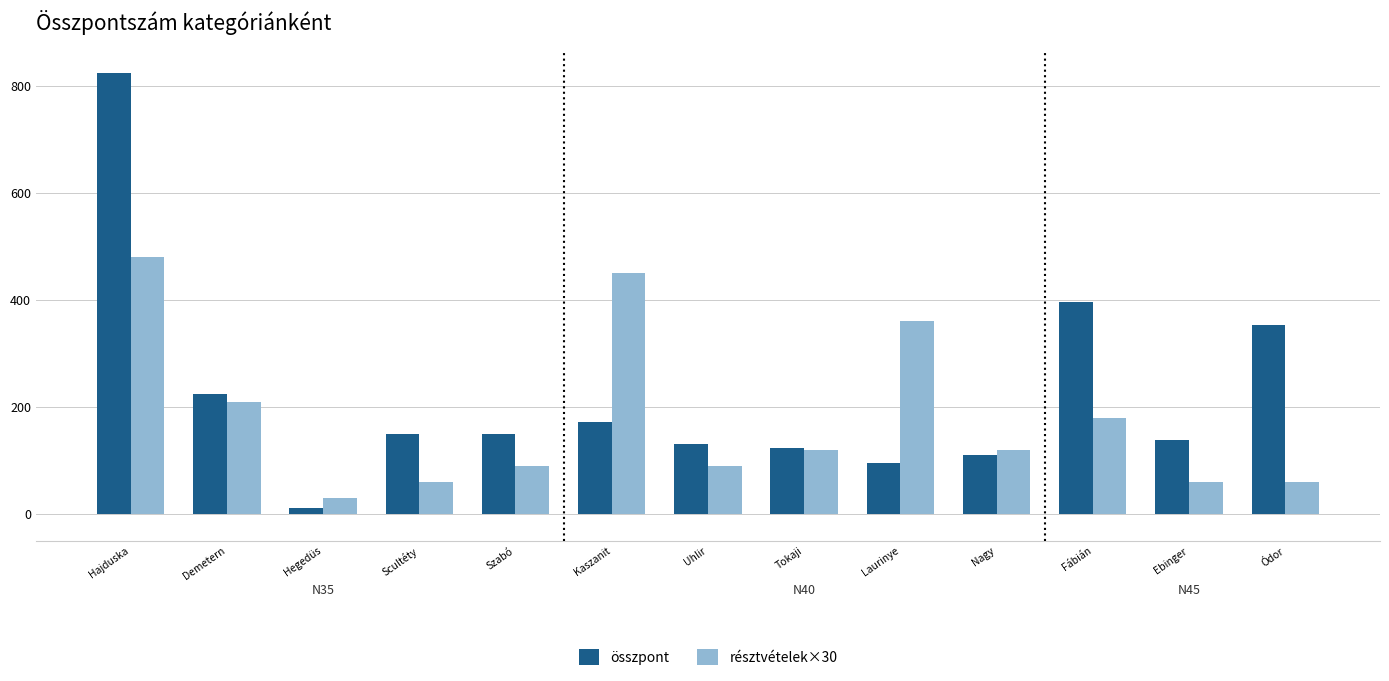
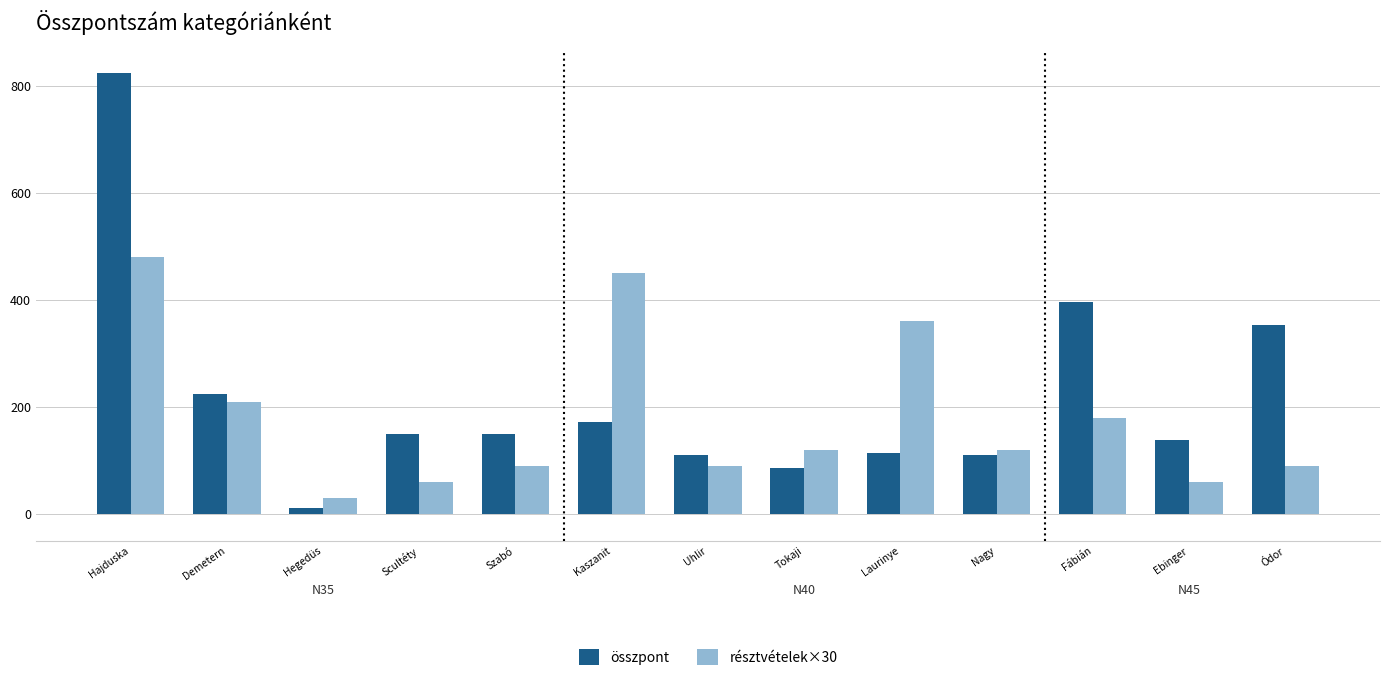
összpont, Uhlir: 130 -> 110
összpont, Tokaji: 120 -> 90
összpont, Laurinye: 100 -> 110
résztvételek×30, Ódor: 60 -> 90
